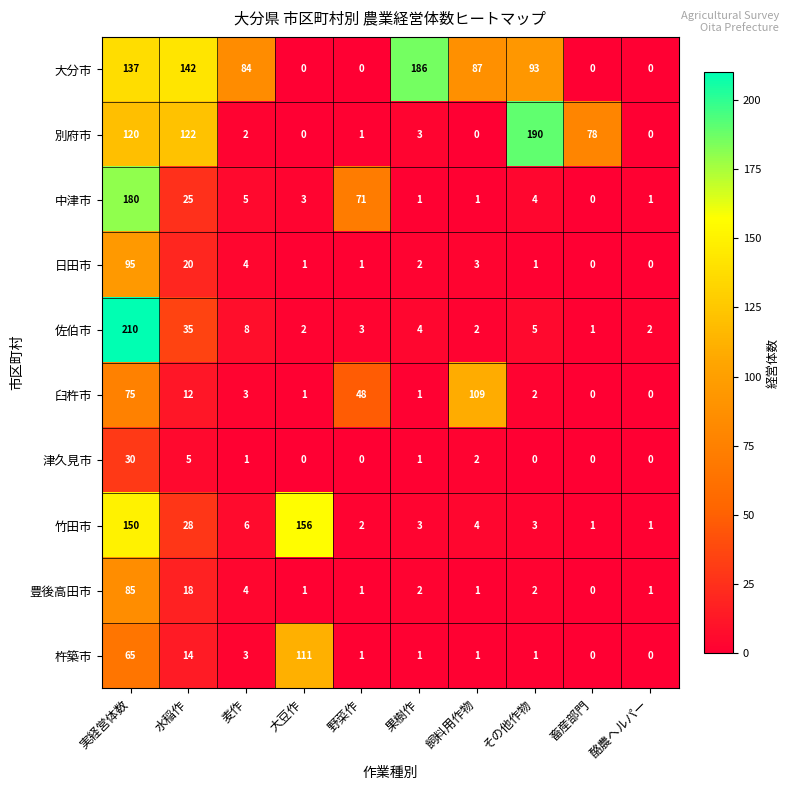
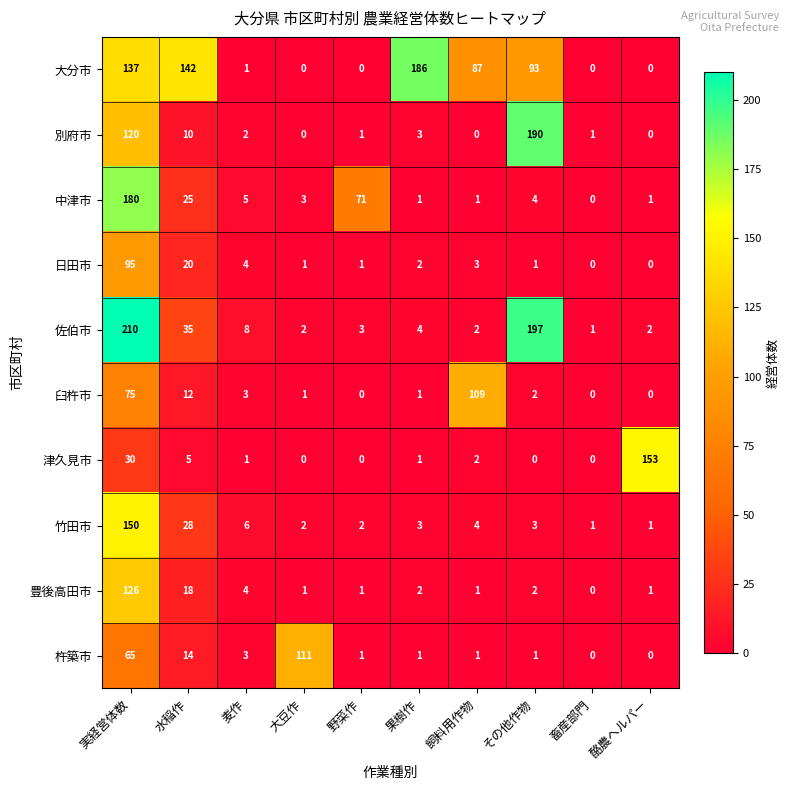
大分市, 麦作: 84 -> 1
別府市, 水稲作: 122 -> 10
別府市, 畜産部門: 78 -> 1
佐伯市, その他作物: 5 -> 197
臼杵市, 野菜作: 48 -> 0
津久見市, 酪農ヘルパー: 0 -> 153
竹田市, 大豆作: 156 -> 2
豊後高田市, 実経営体数: 85 -> 126
